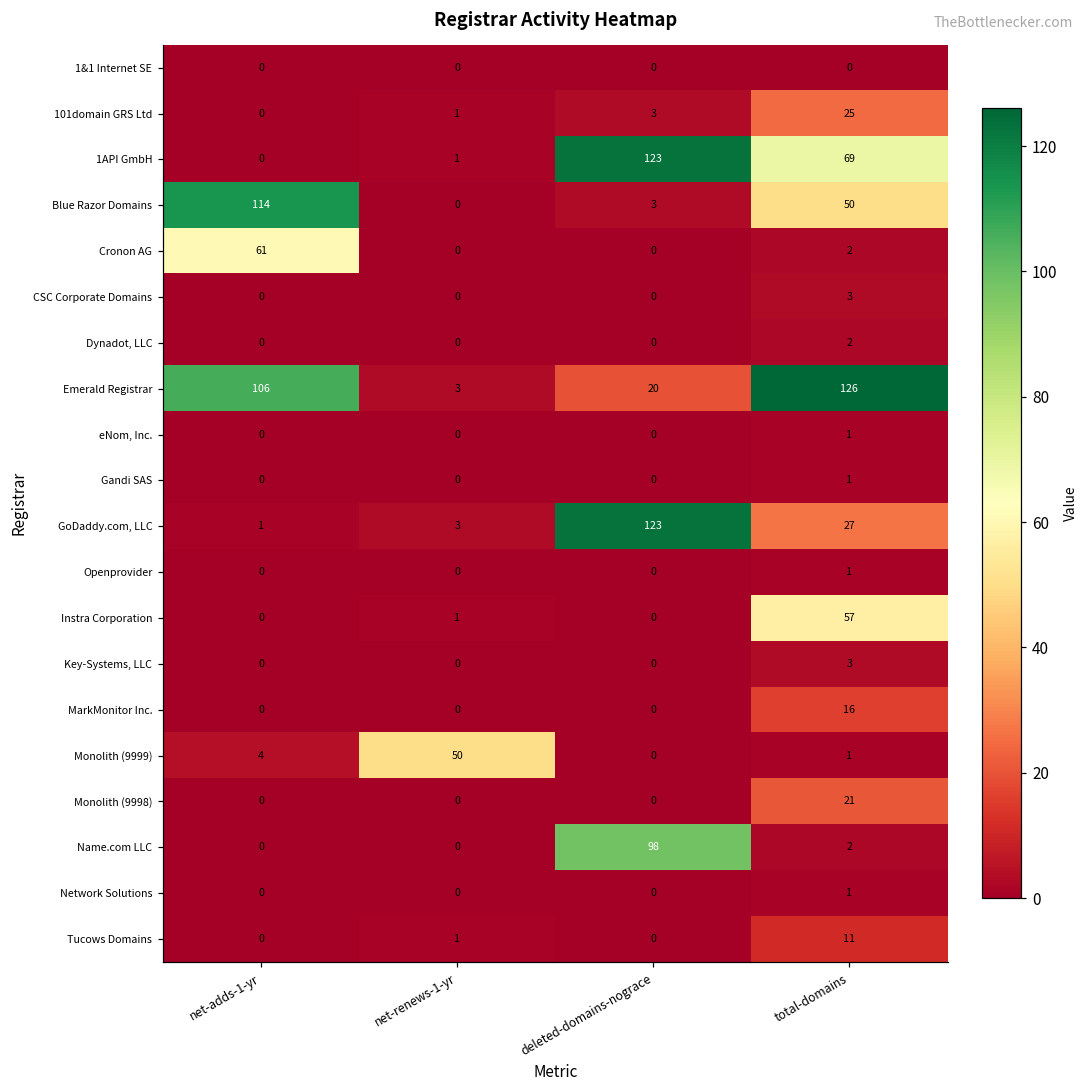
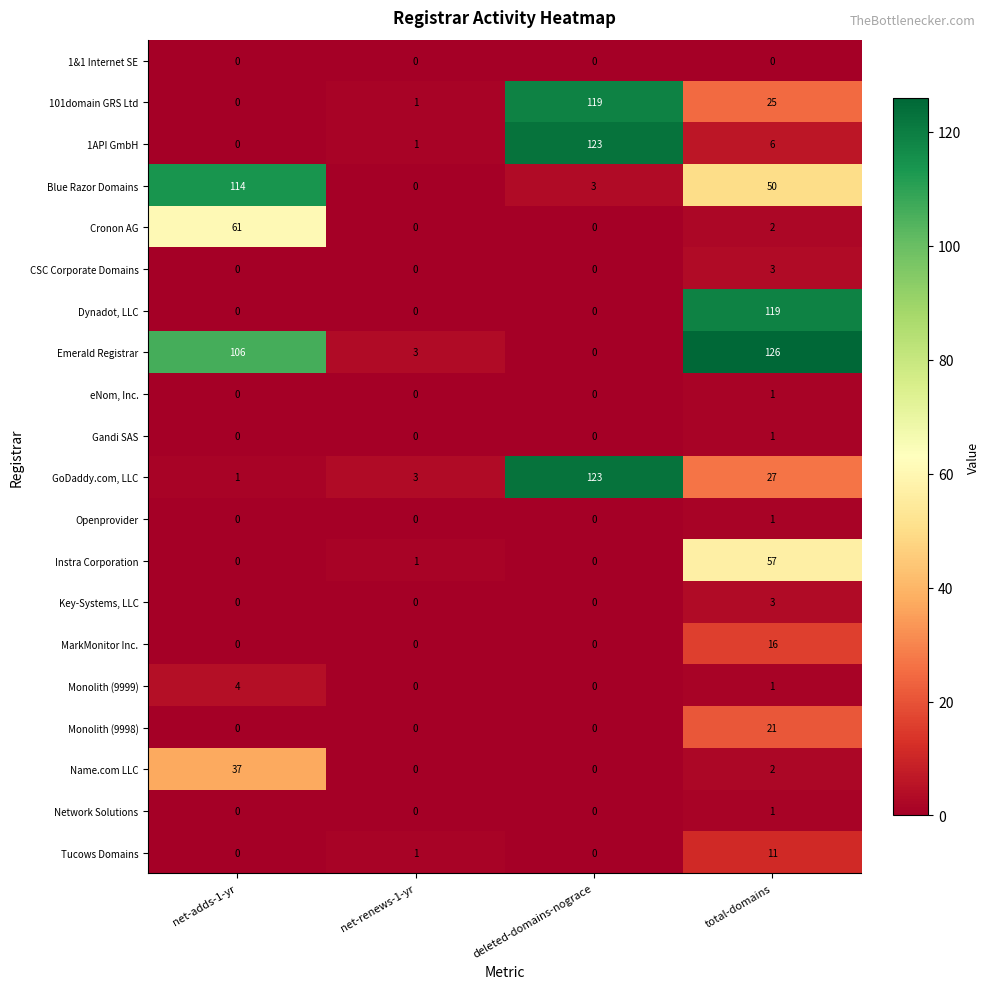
101domain GRS Ltd, deleted-domains-nograce: 3 -> 119
1API GmbH, total-domains: 69 -> 6
Dynadot, LLC, total-domains: 2 -> 119
Emerald Registrar, deleted-domains-nograce: 20 -> 0
Monolith (9999), net-renews-1-yr: 50 -> 0
Name.com LLC, net-adds-1-yr: 0 -> 37
Name.com LLC, deleted-domains-nograce: 98 -> 0
